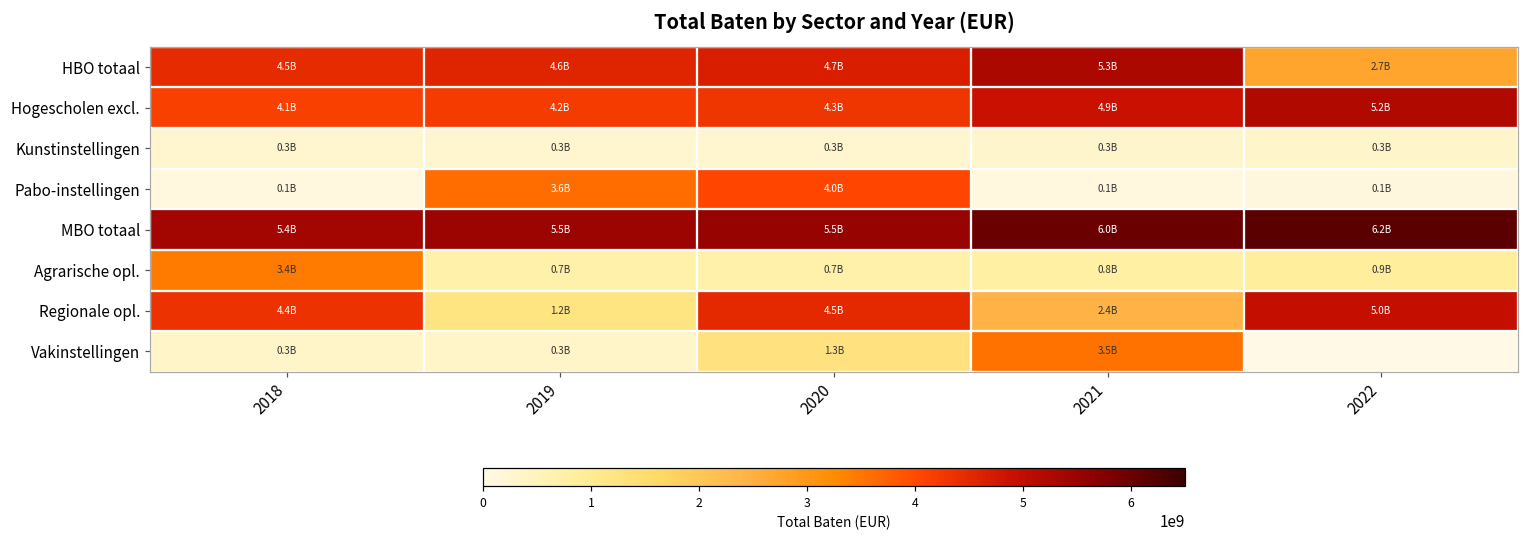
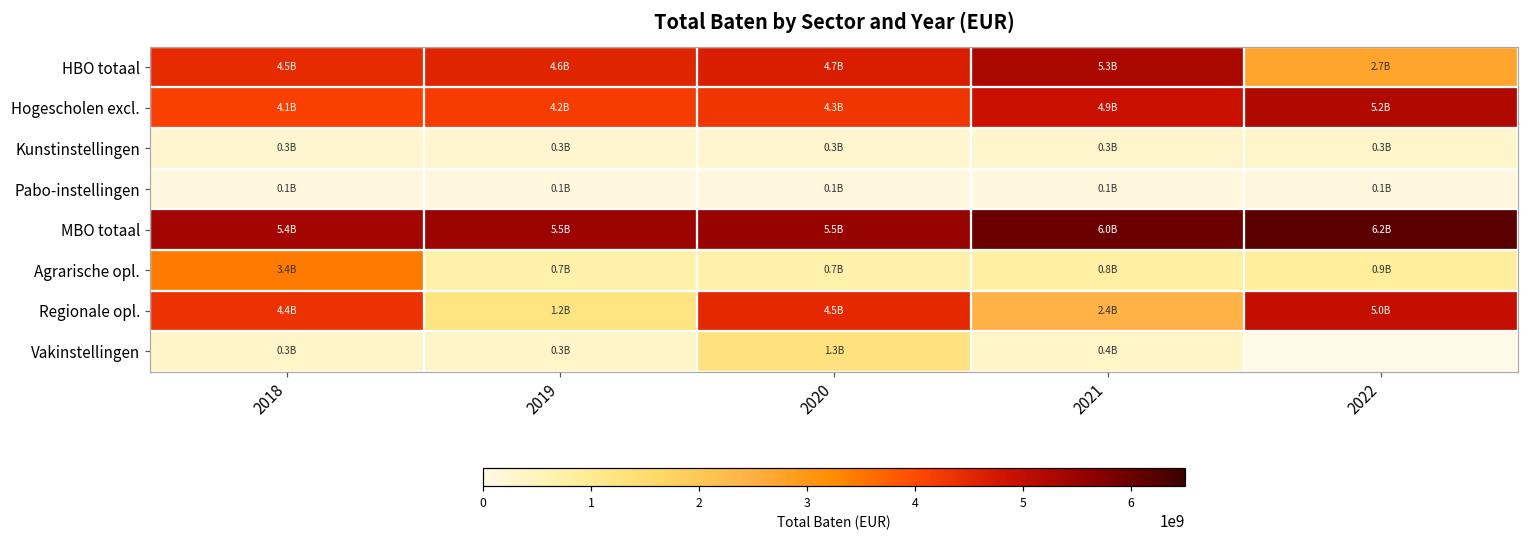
Pabo-instellingen, 2019: 3.6B -> 0.1B
Pabo-instellingen, 2020: 4.0B -> 0.1B
Vakinstellingen, 2021: 3.5B -> 0.4B
